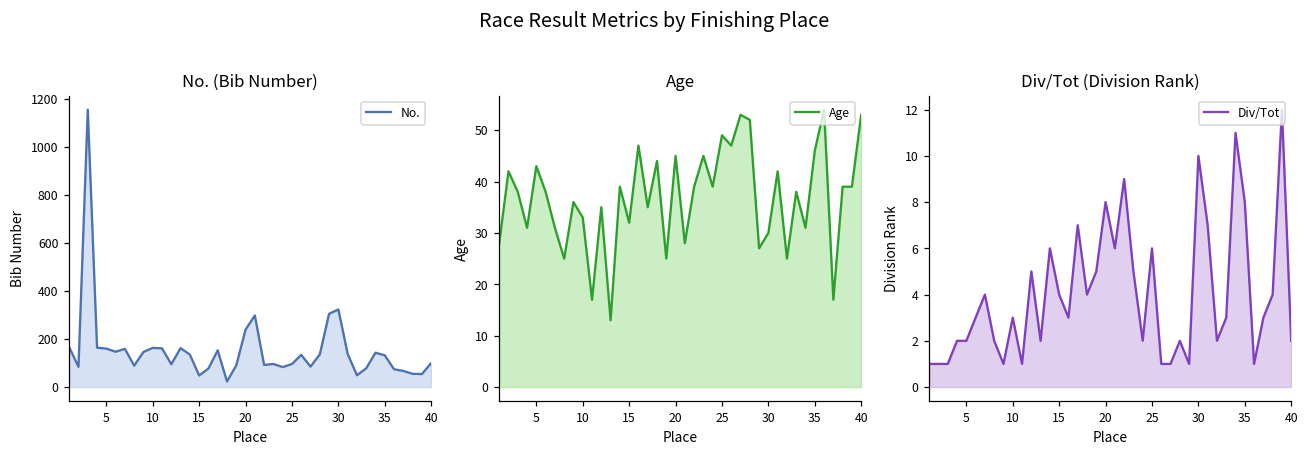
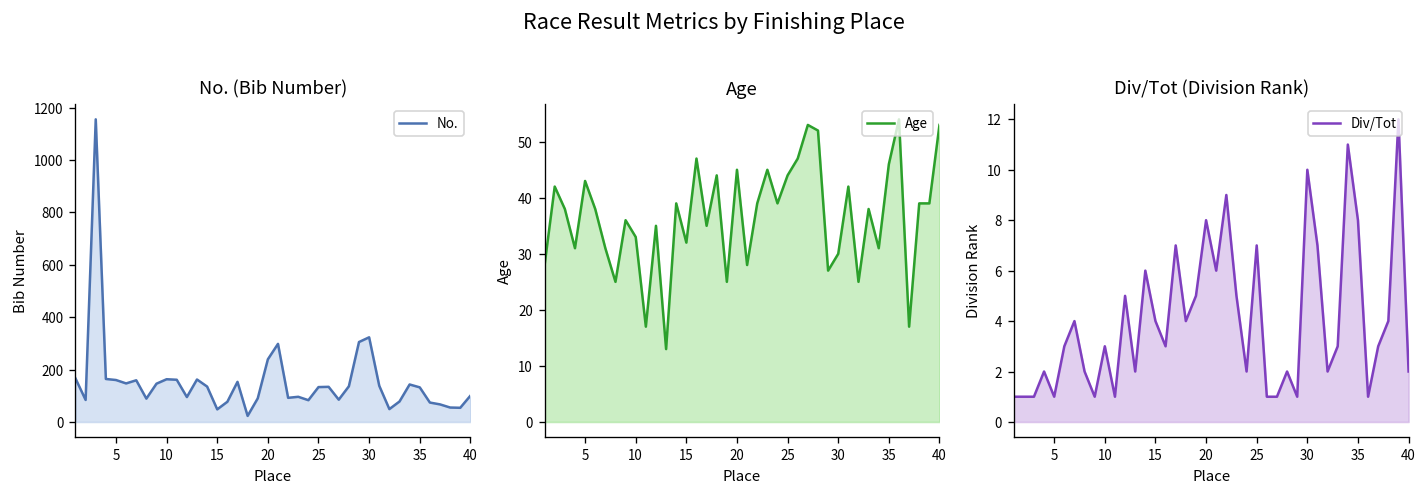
No. (Bib Number), 25: 100 -> 130
Age, 25: 49 -> 44
Div/Tot (Division Rank), 5: 2 -> 1
Div/Tot (Division Rank), 25: 6 -> 7
